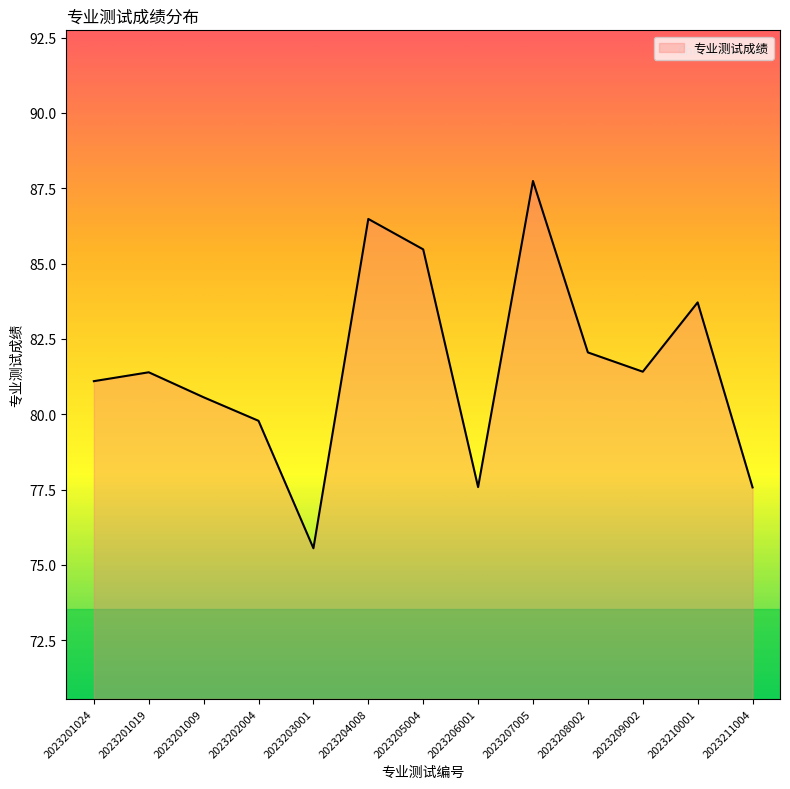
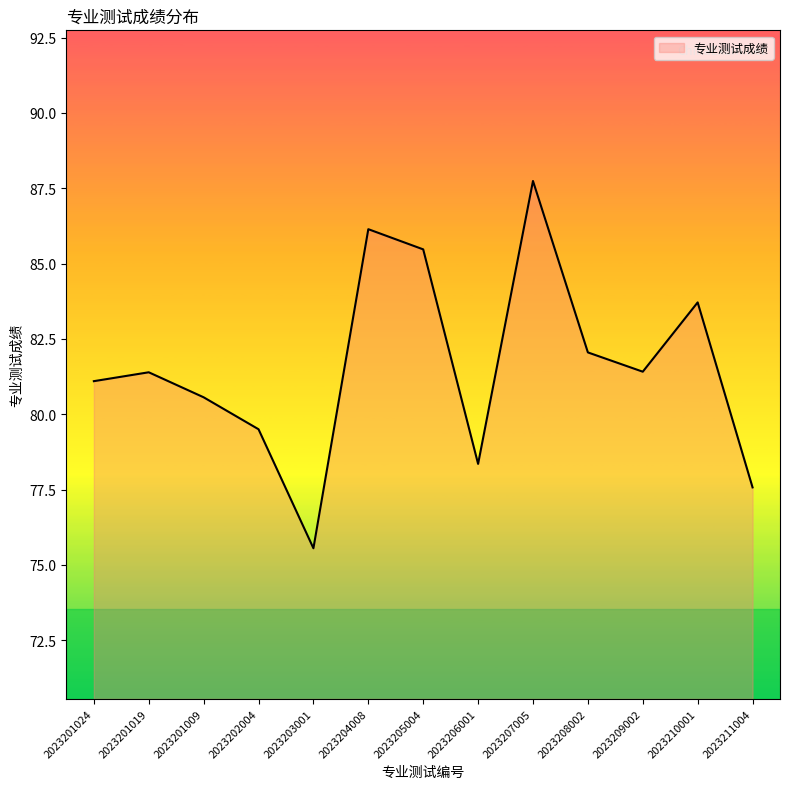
2023202004: 79.8 -> 79.5
2023204008: 86.5 -> 86.1
2023206001: 77.6 -> 78.4
